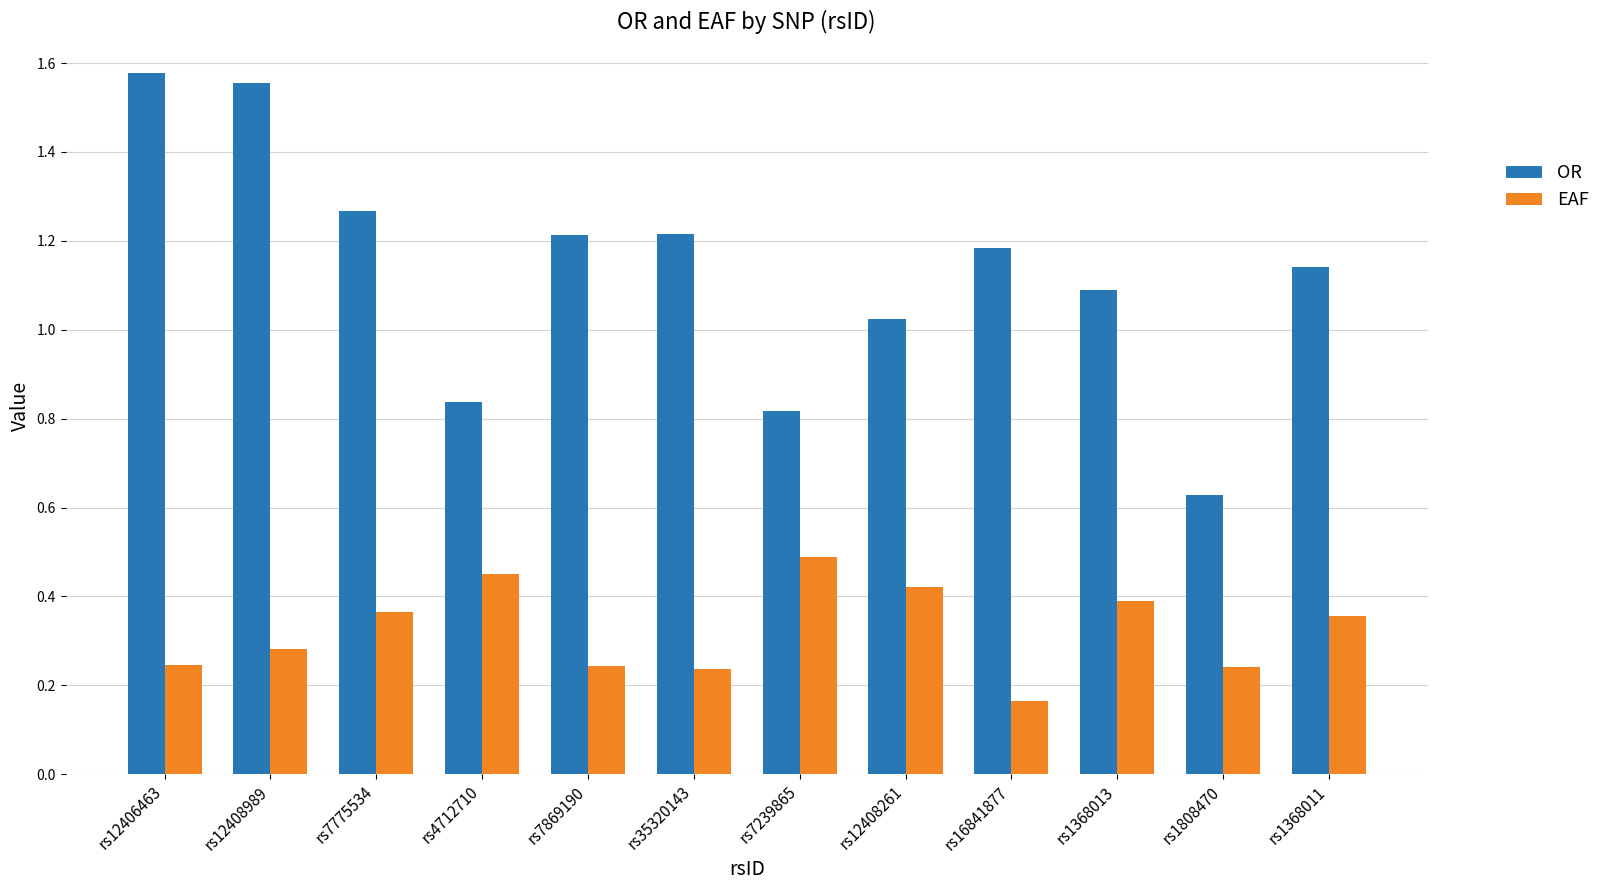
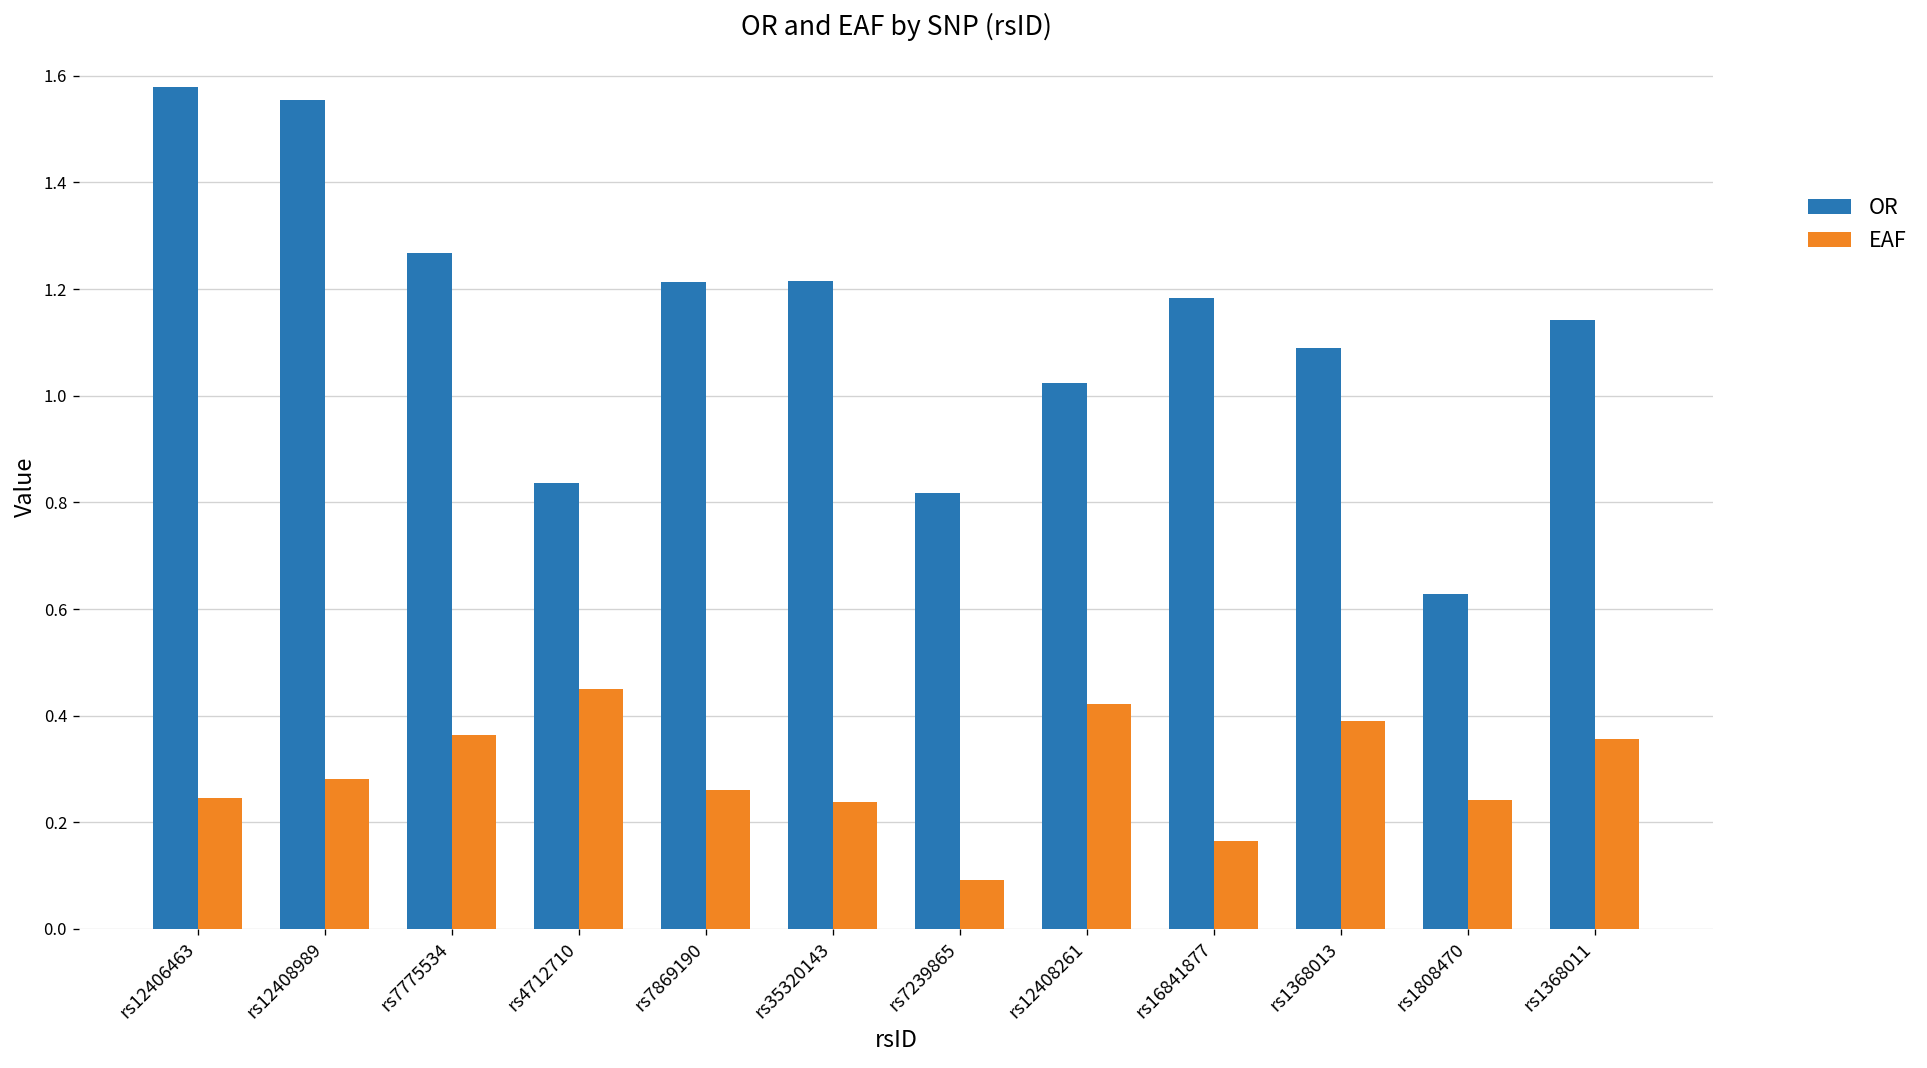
EAF, rs7869190: 0.24 -> 0.26
EAF, rs7239865: 0.49 -> 0.09
